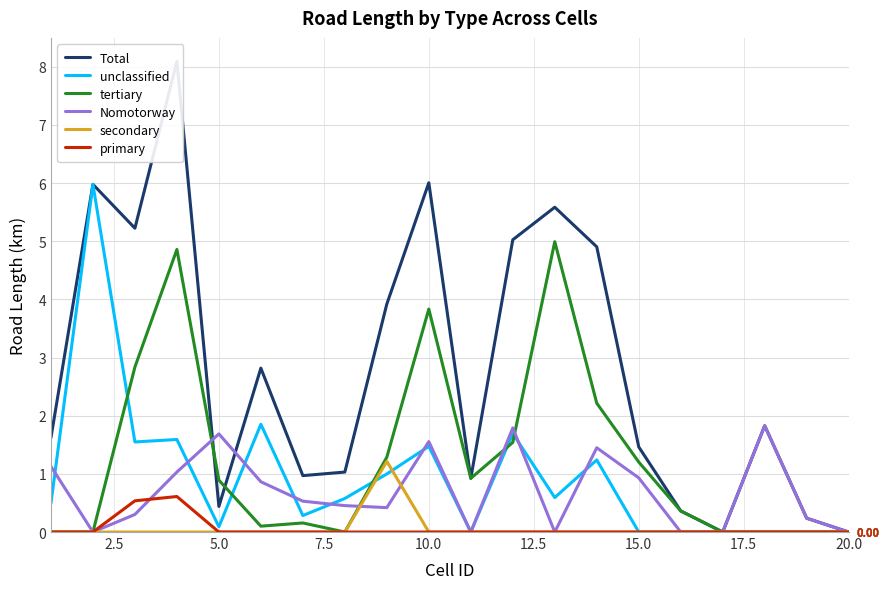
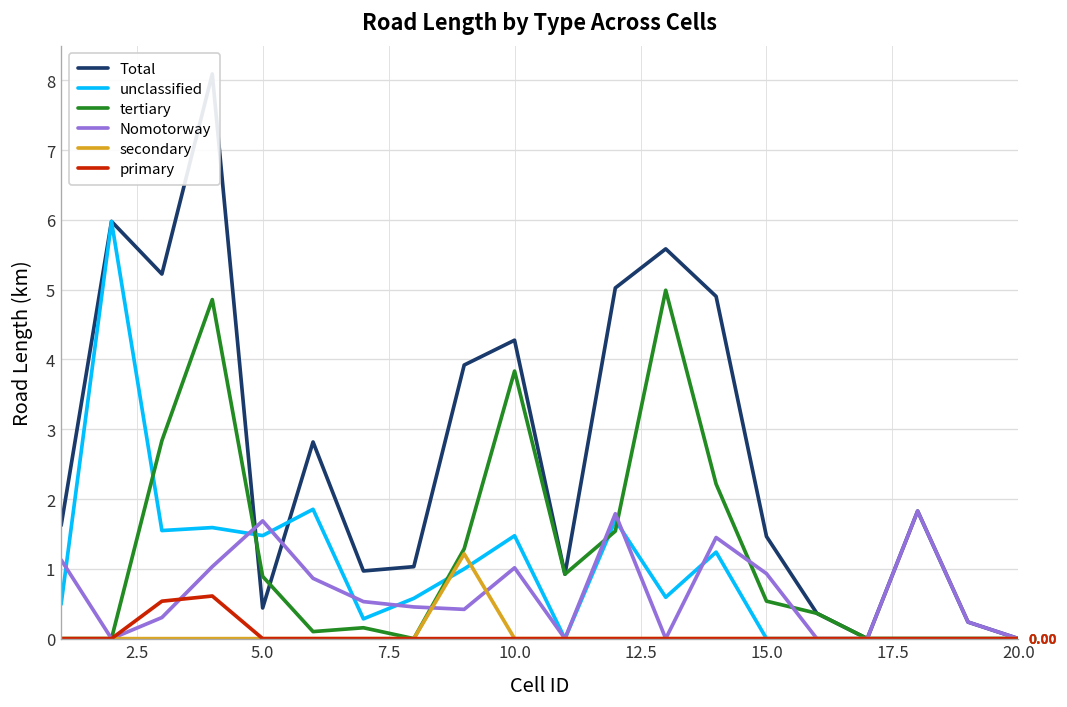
unclassified, 5.0: 0.1 -> 1.5
Total, 10.0: 6.0 -> 4.3
Nomotorway, 10.0: 1.6 -> 1.0
tertiary, 15.0: 1.2 -> 0.5
